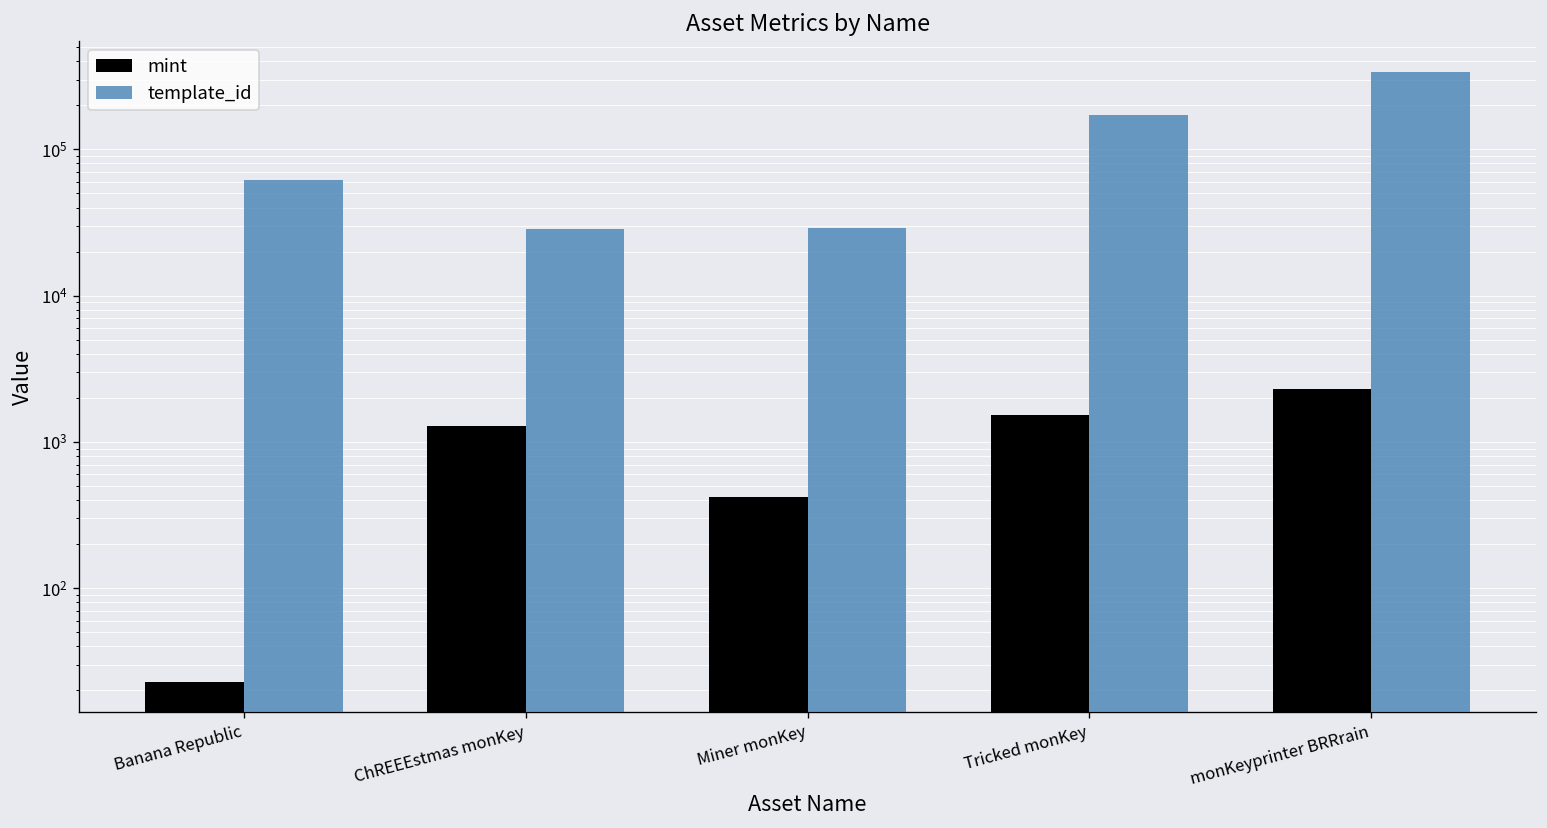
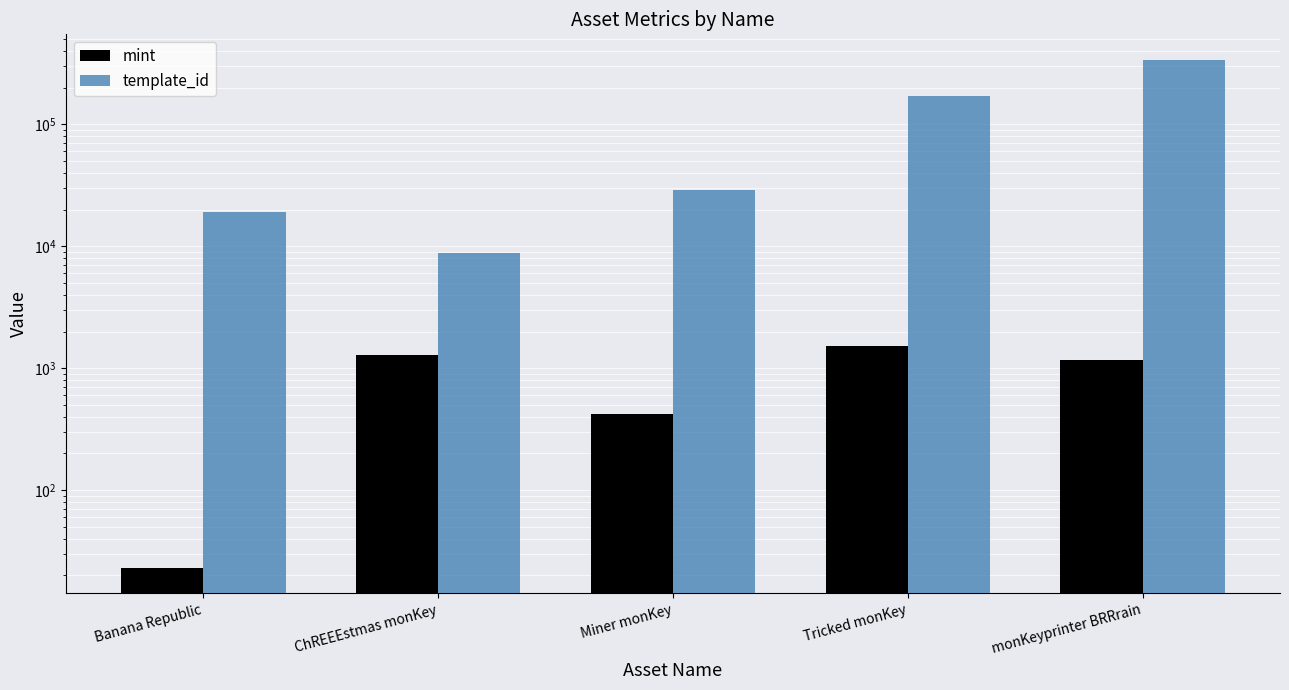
template_id, Banana Republic: 60000 -> 19000
template_id, ChREEEstmas monKey: 29000 -> 9000
mint, monKeyprinter BRRrain: 2300 -> 1200
